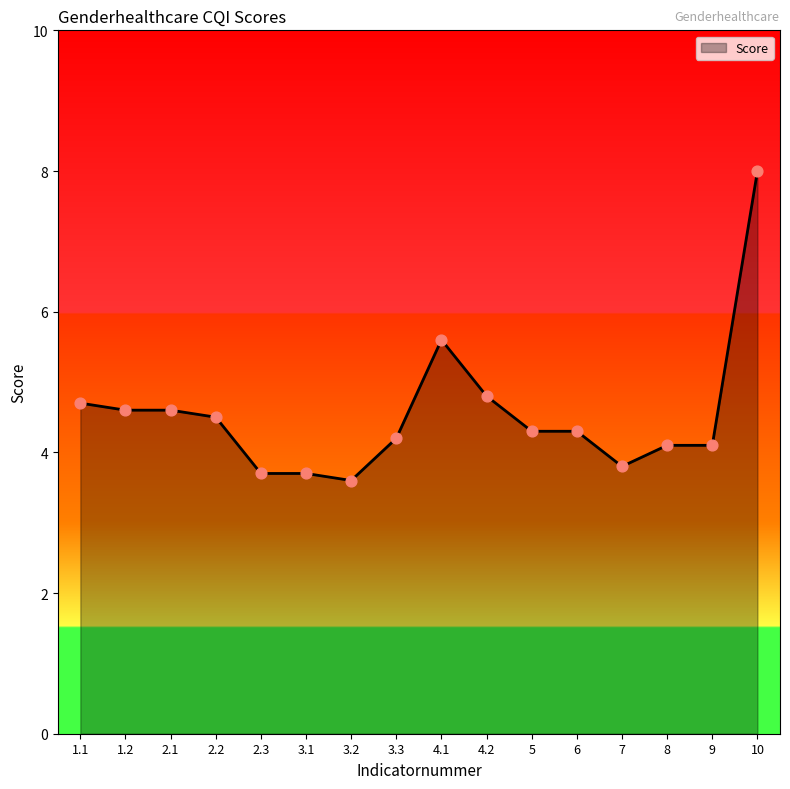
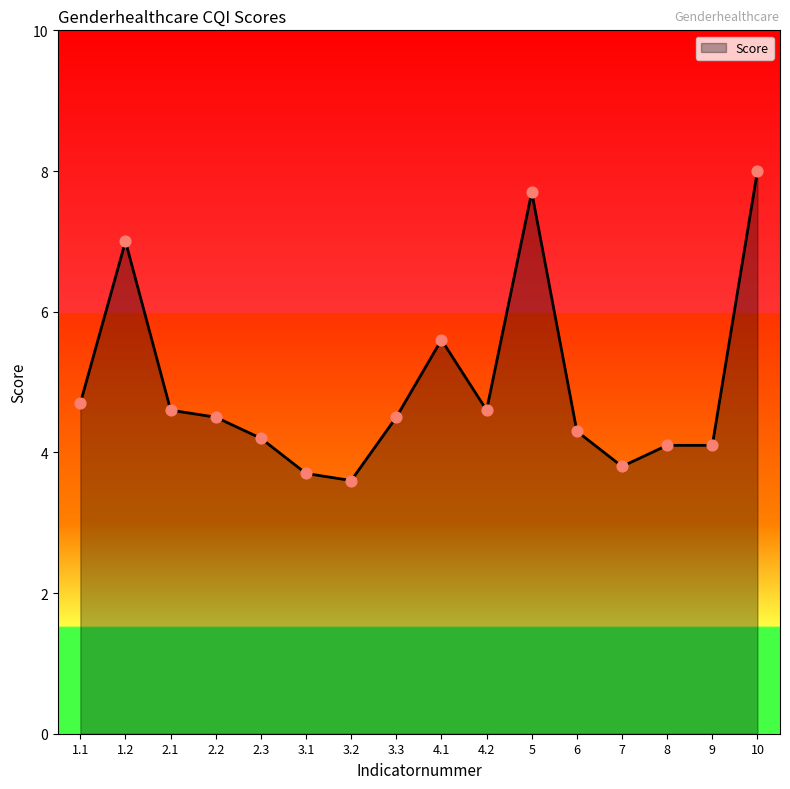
1.2: 4.6 -> 7.0
2.3: 3.7 -> 4.2
3.3: 4.2 -> 4.5
4.2: 4.8 -> 4.6
5: 4.3 -> 7.7
